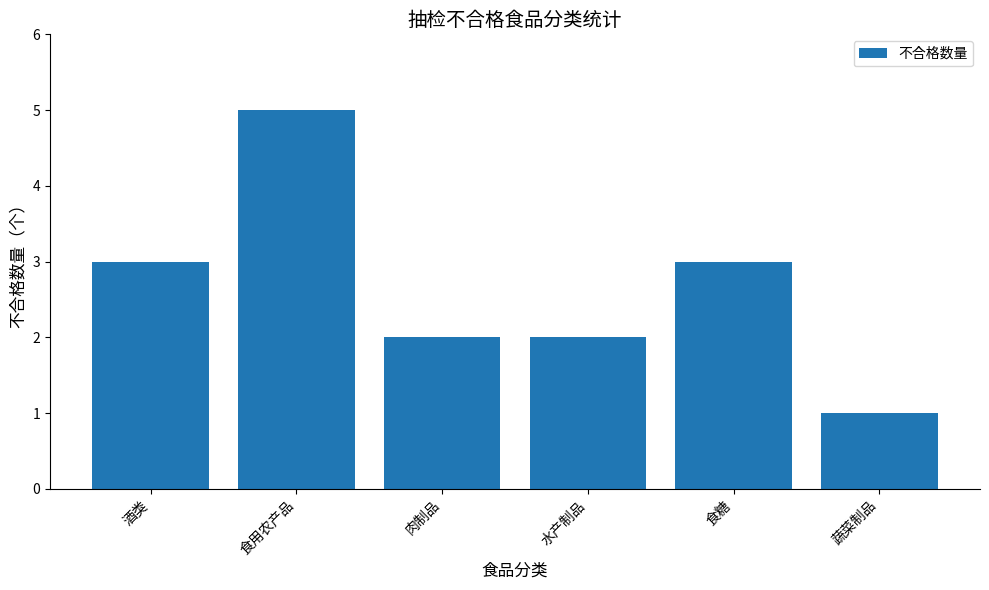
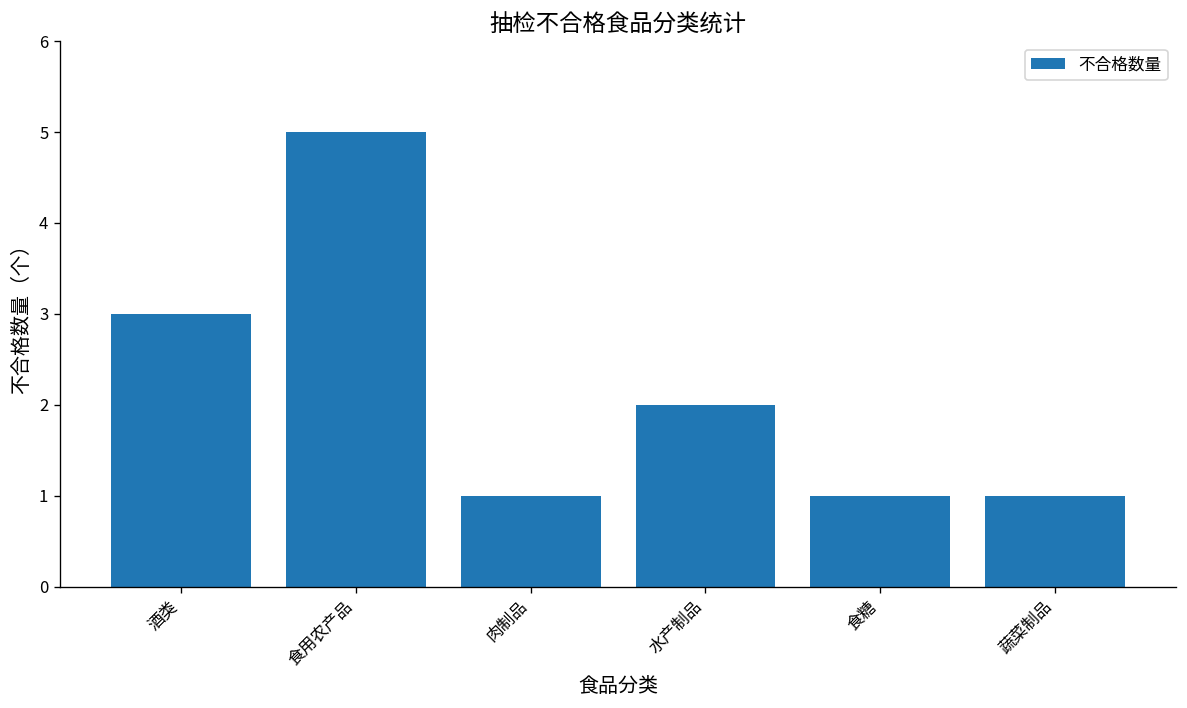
肉制品: 2 -> 1
食糖: 3 -> 1
